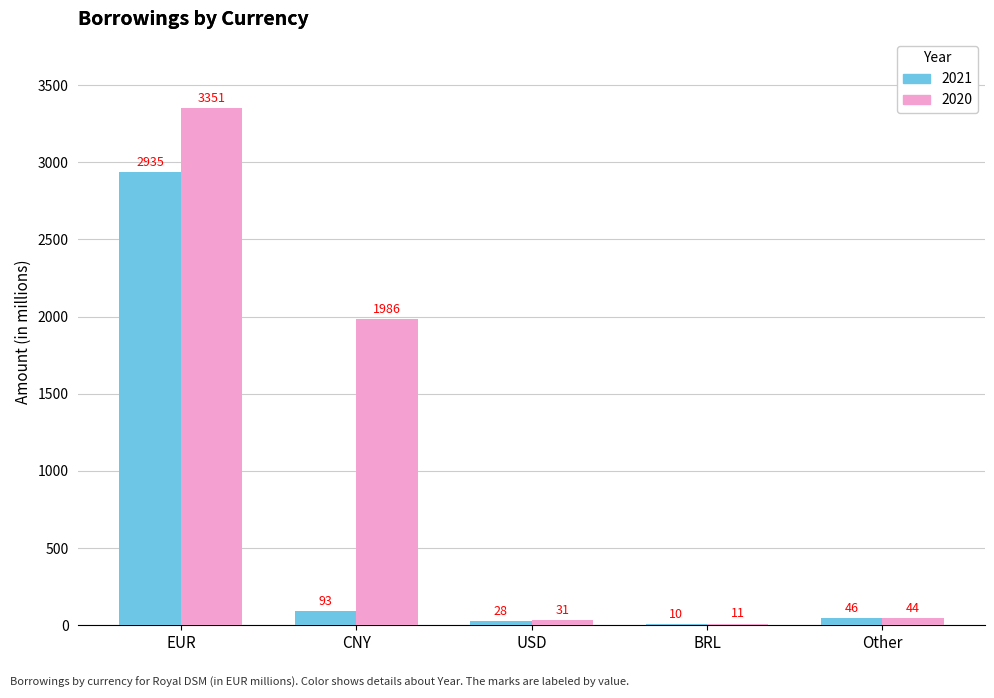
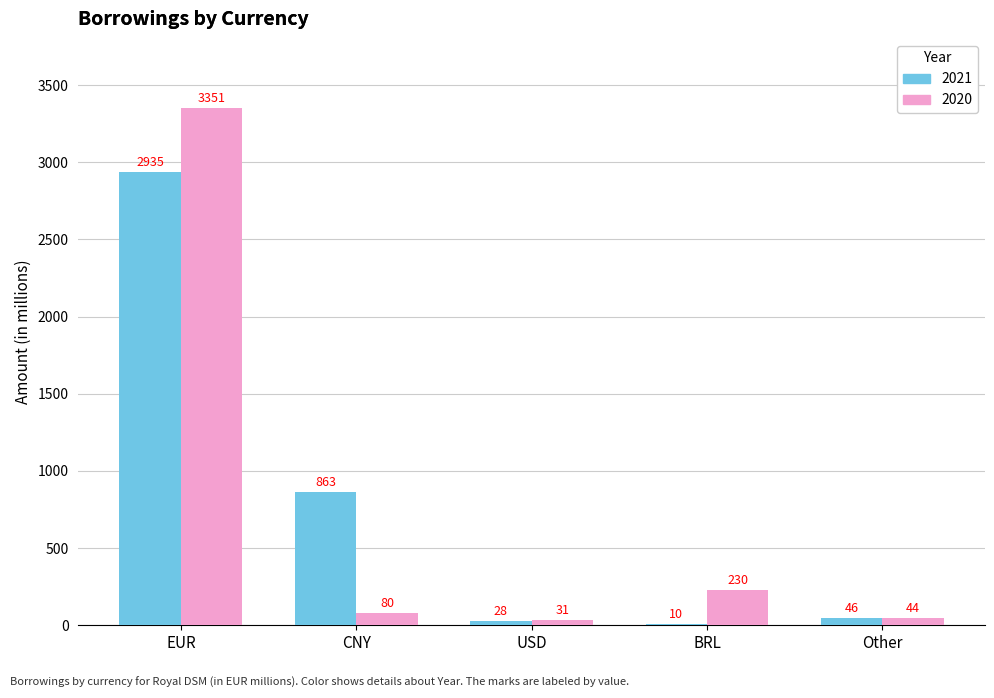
2021, CNY: 93 -> 863
2020, CNY: 1986 -> 80
2020, BRL: 11 -> 230
